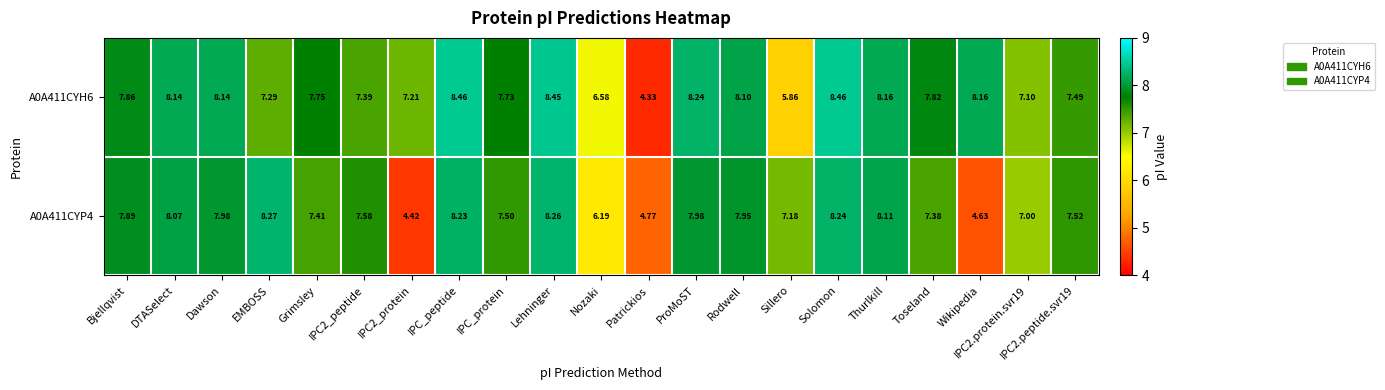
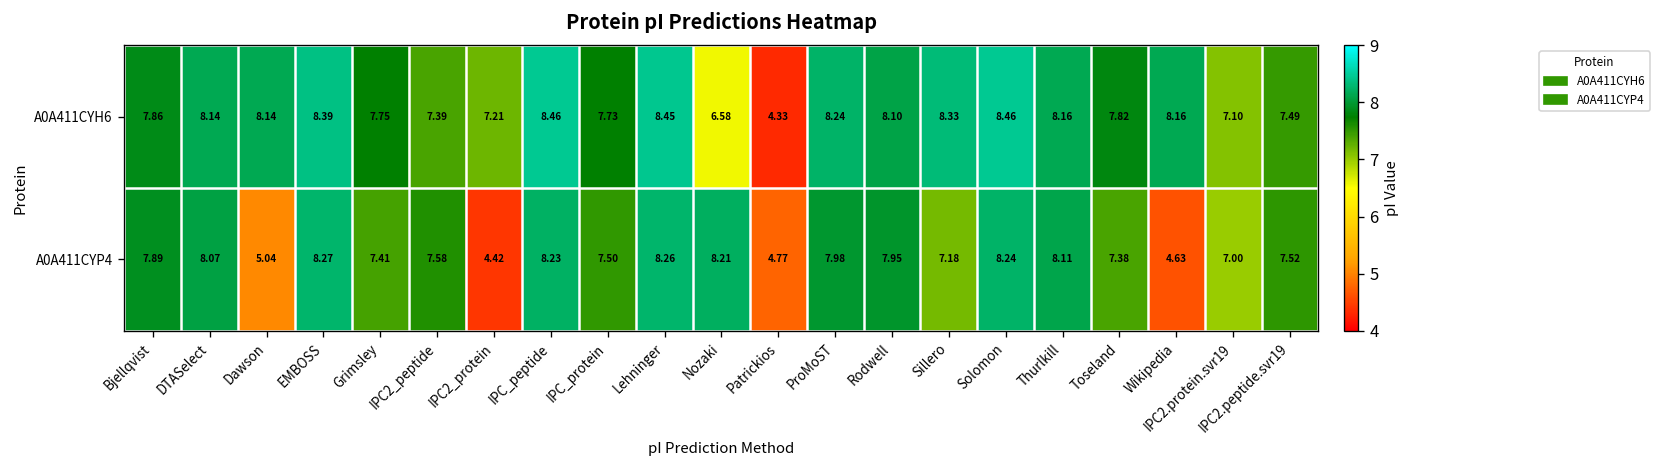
A0A411CYH6, EMBOSS: 7.29 -> 8.39
A0A411CYH6, Sillero: 5.86 -> 8.33
A0A411CYP4, Dawson: 7.98 -> 5.04
A0A411CYP4, Nozaki: 6.19 -> 8.21
